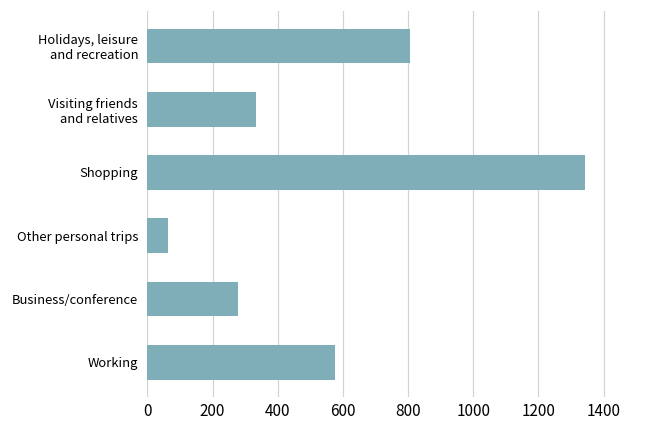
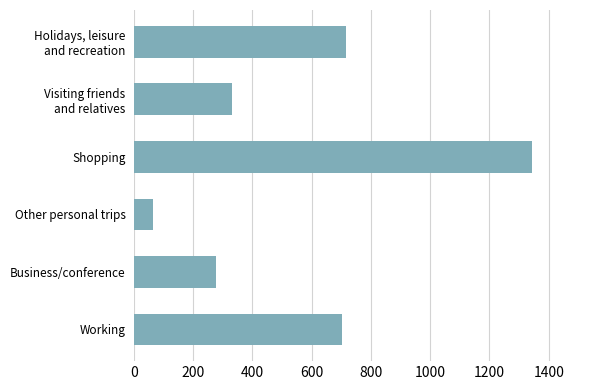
Holidays, leisure and recreation: 800 -> 720
Working: 580 -> 700
